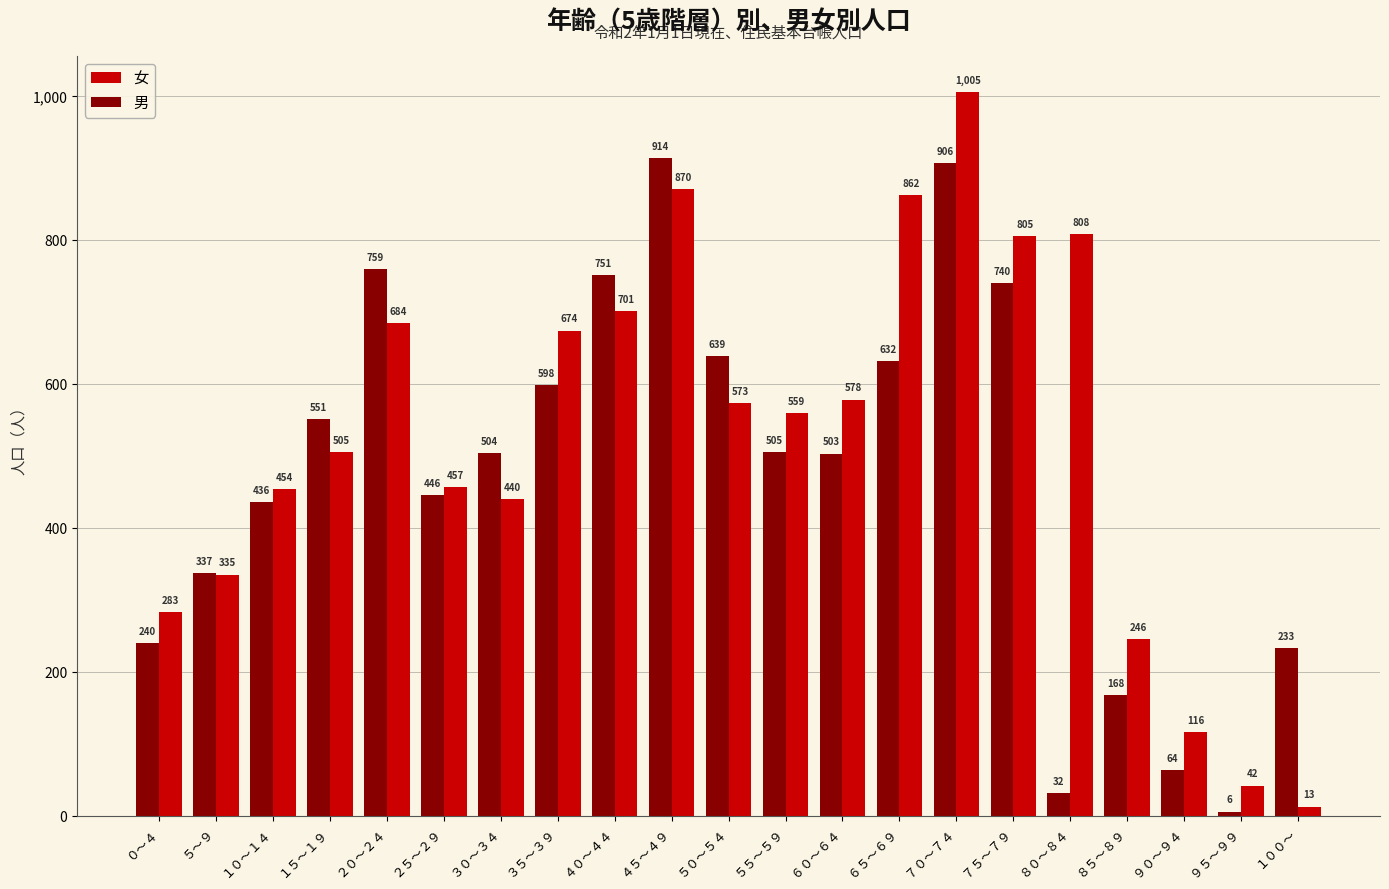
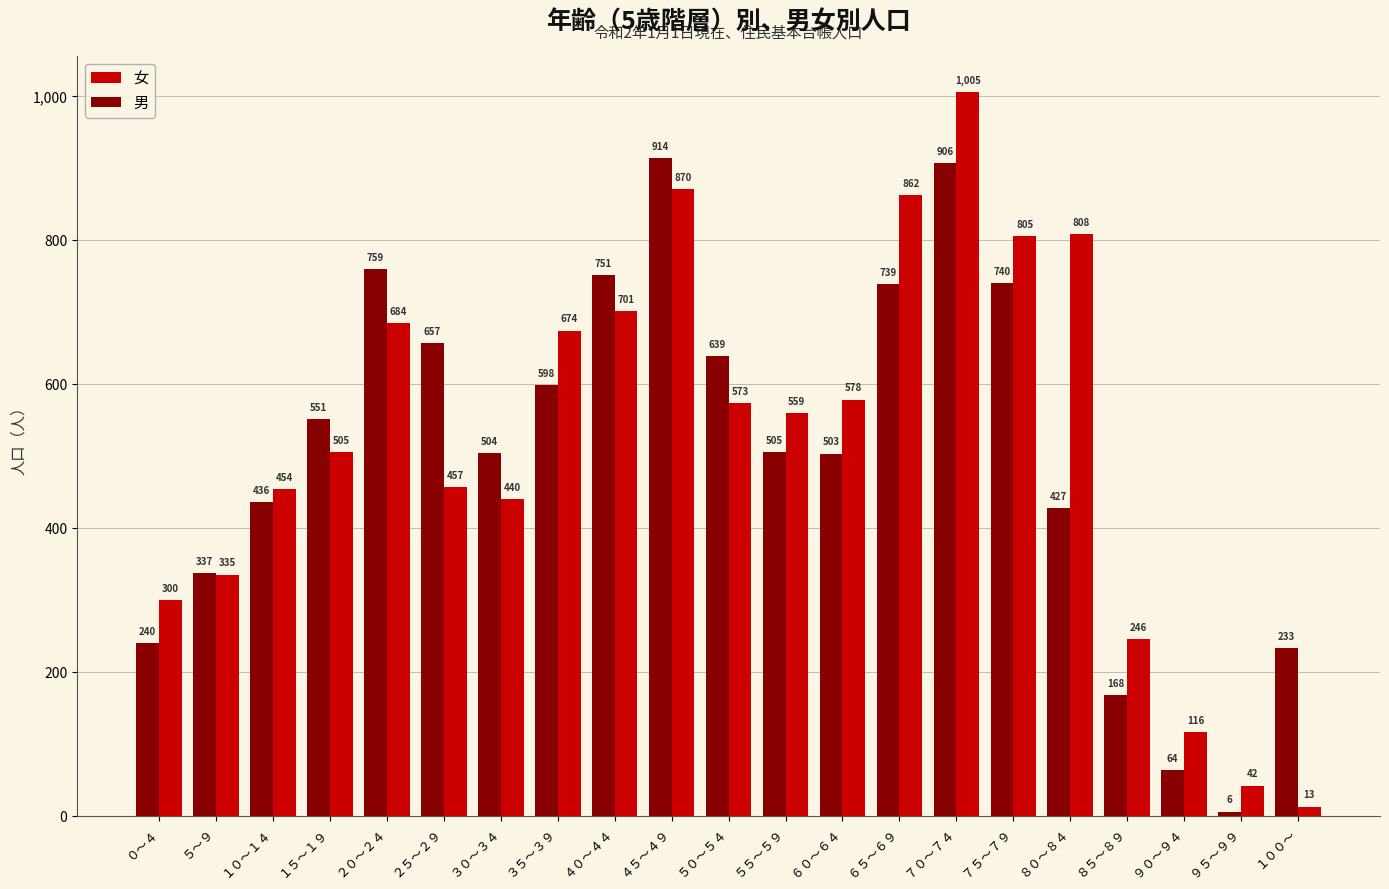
女, ０～４: 283 -> 300
男, ２５～２９: 446 -> 657
男, ６５～６９: 632 -> 739
男, ８０～８４: 32 -> 427
